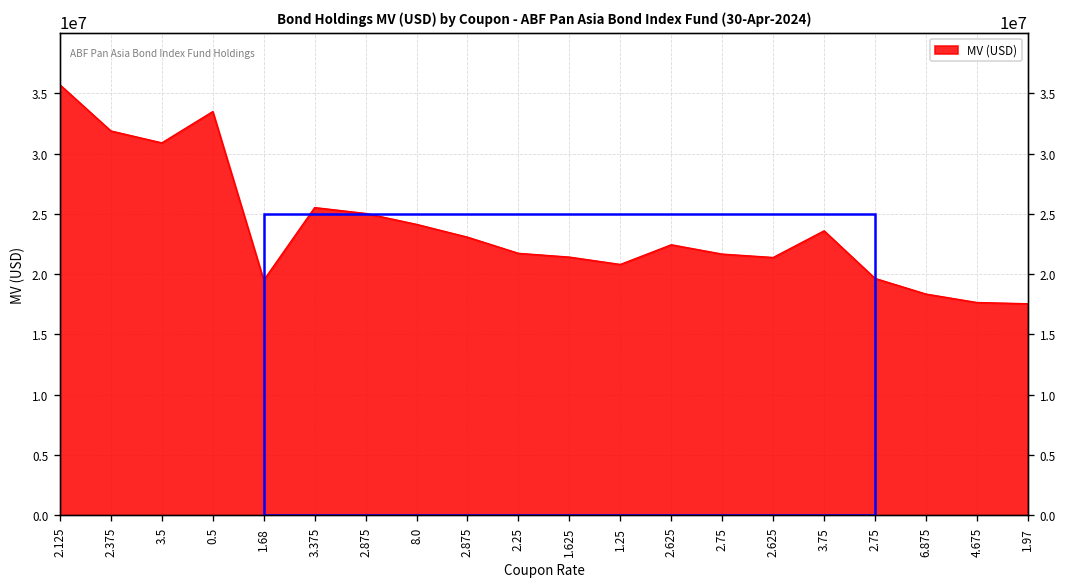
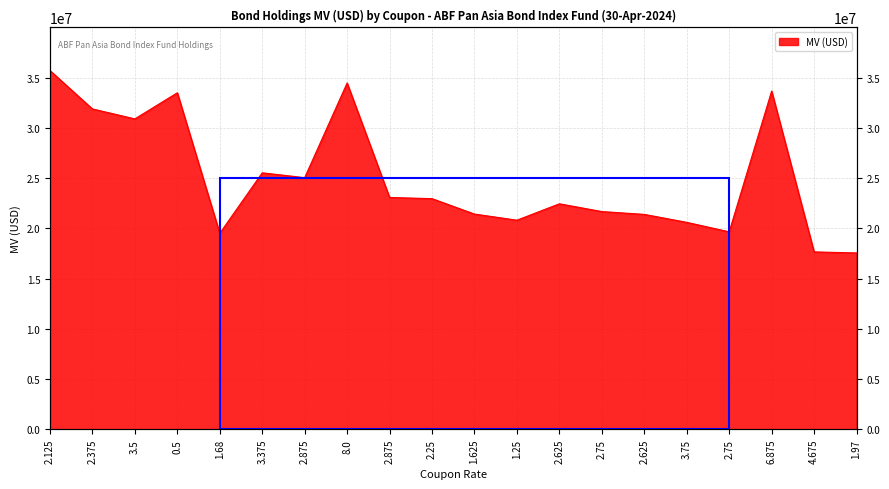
8.0: 24100000 -> 34500000
2.25: 21700000 -> 23000000
3.75: 23600000 -> 20600000
6.875: 18400000 -> 33700000
